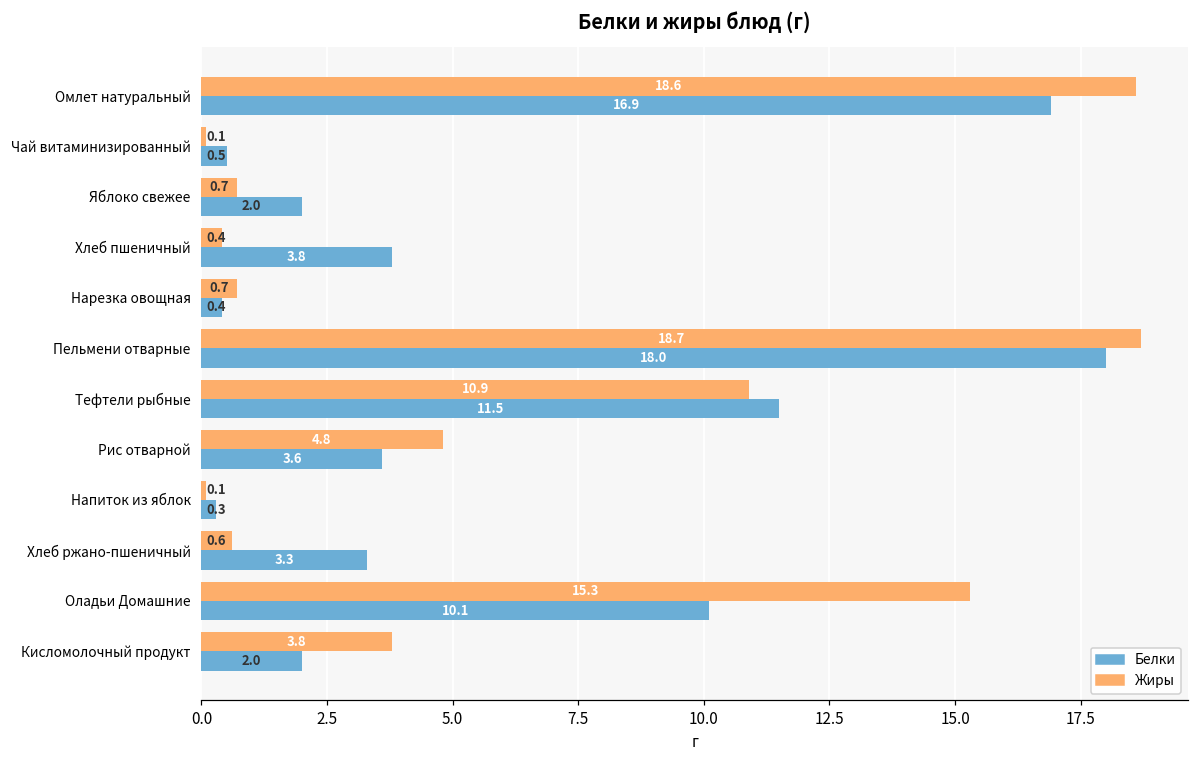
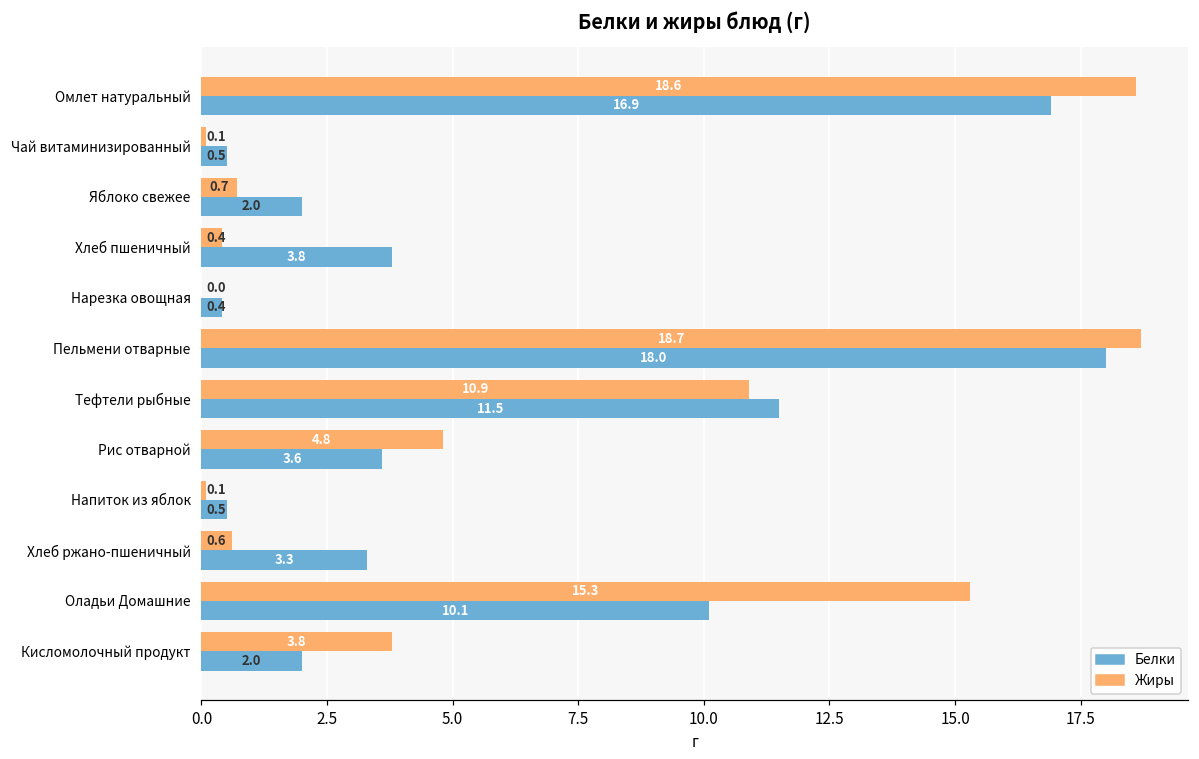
Жиры, Нарезка овощная: 0.7 -> 0.0
Белки, Напиток из яблок: 0.3 -> 0.5
